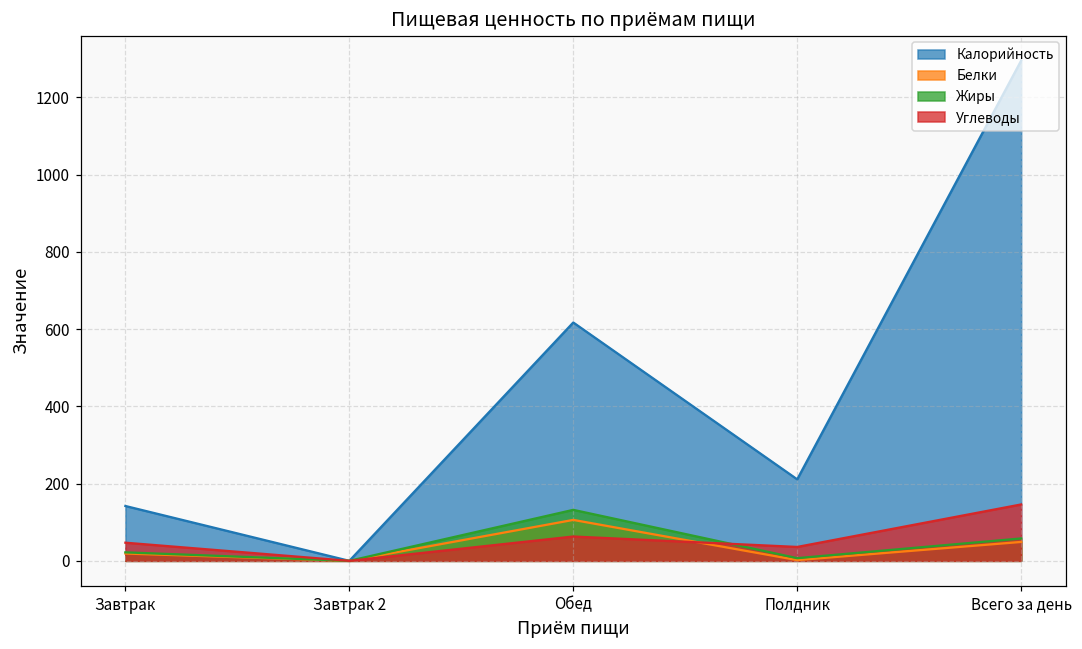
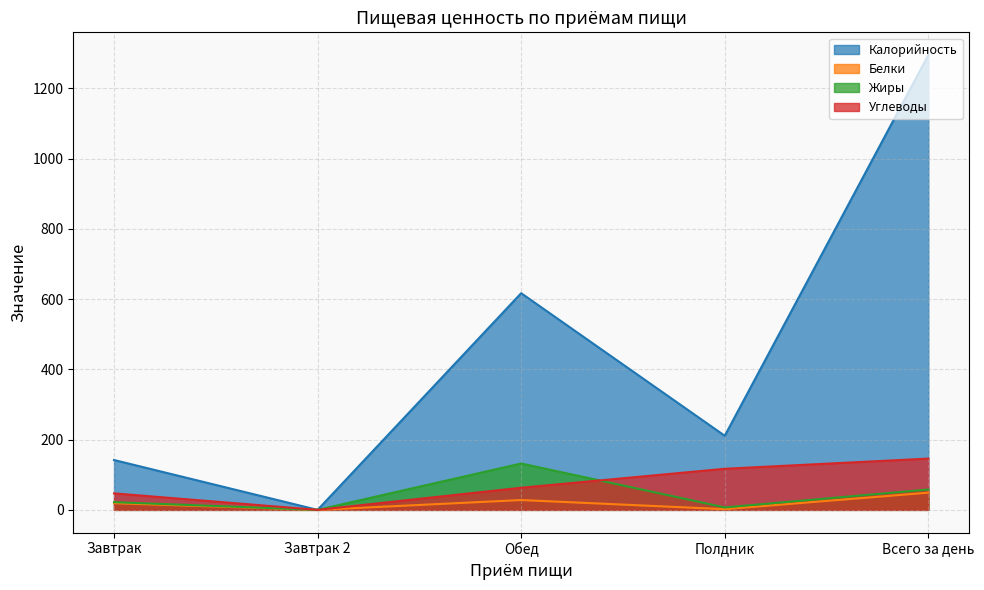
Белки, Обед: 110 -> 30
Углеводы, Полдник: 40 -> 120
